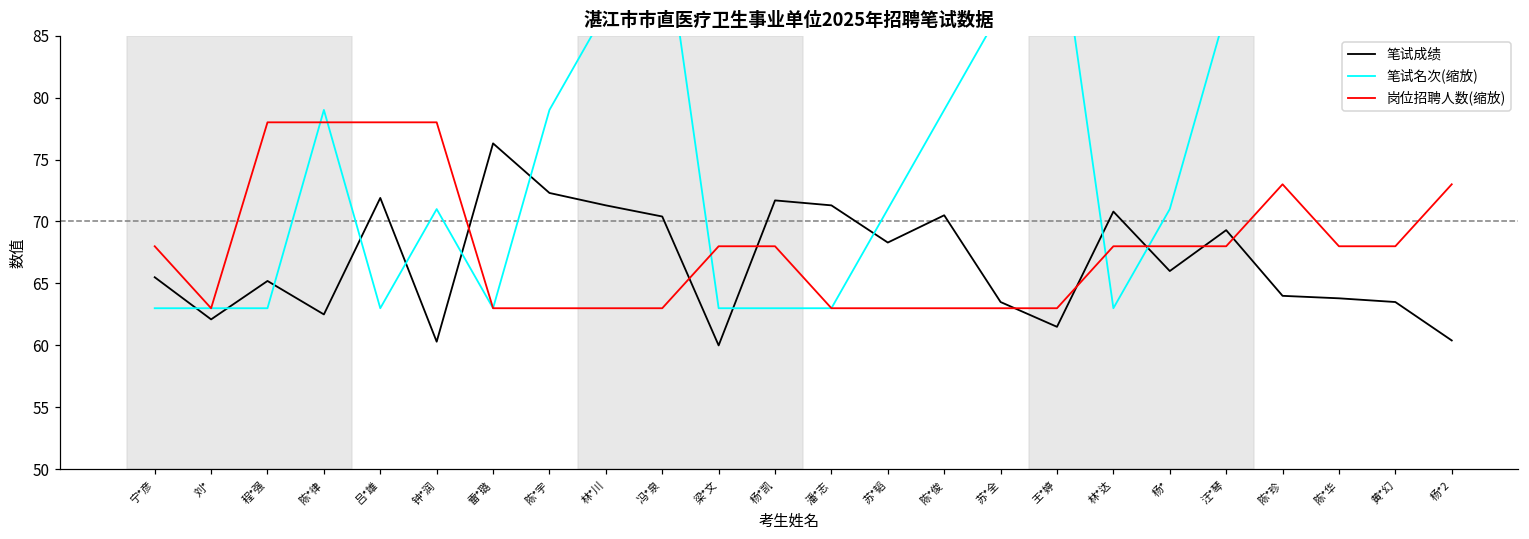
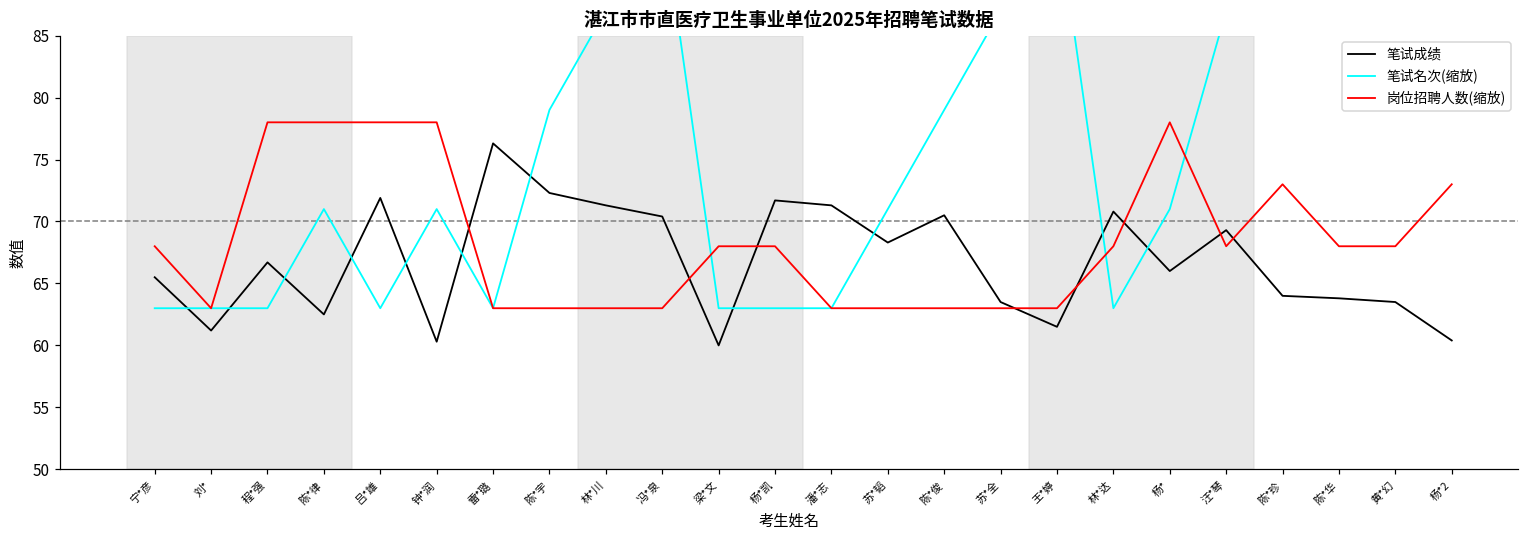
笔试成绩, 刘*: 62.1 -> 61.2
笔试成绩, 程*强: 65.2 -> 66.7
笔试名次(缩放), 陈*律: 79.0 -> 71.0
岗位招聘人数(缩放), 杨*: 68.0 -> 78.0
